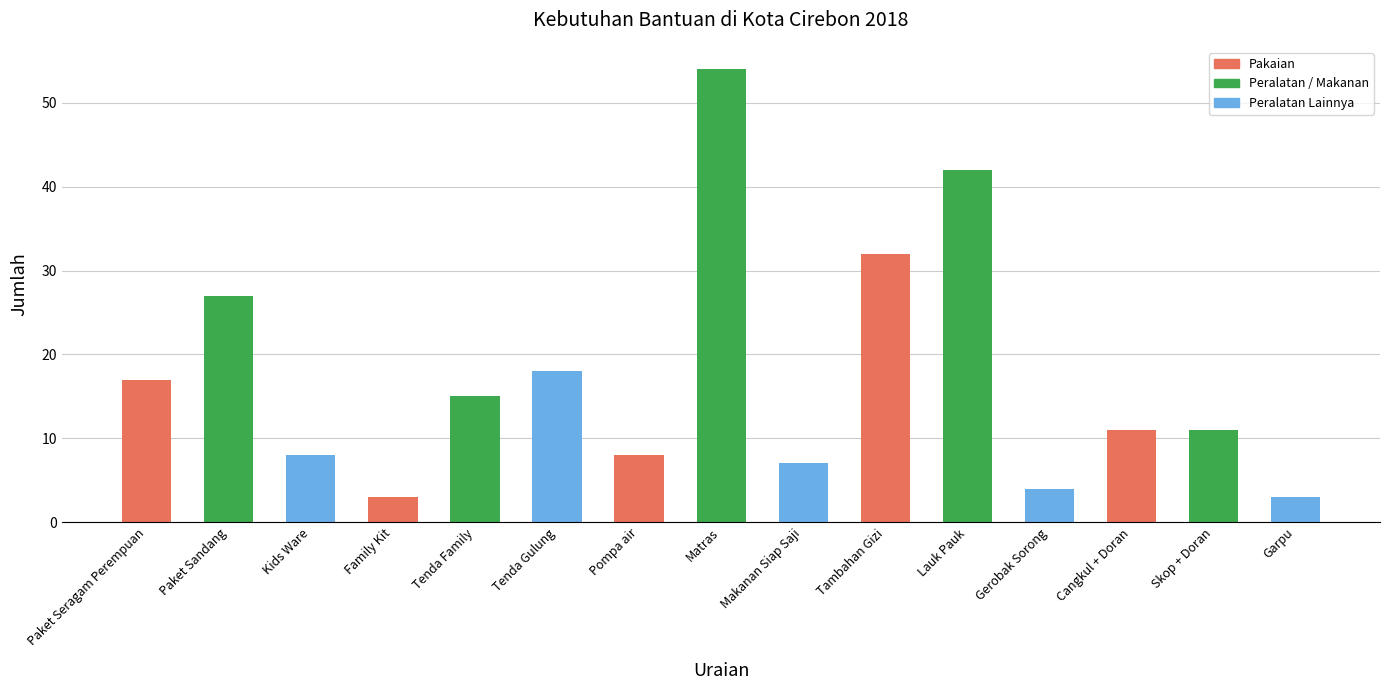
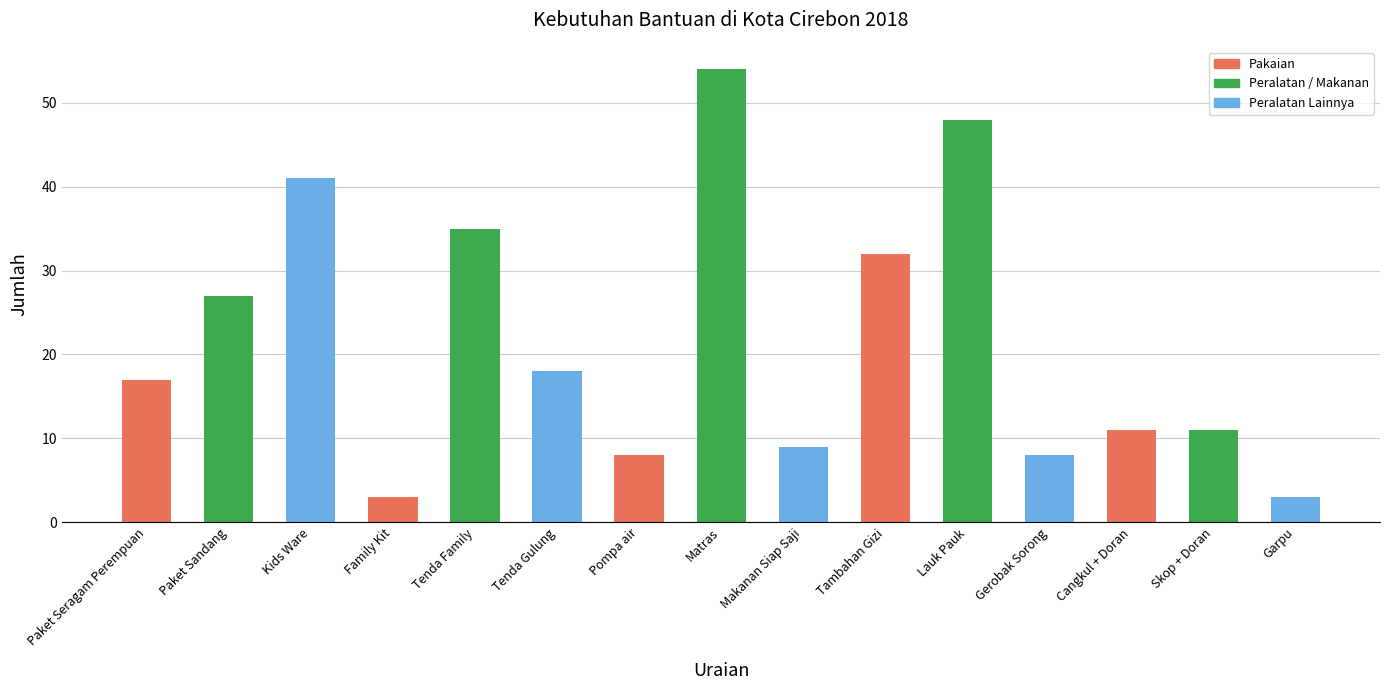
Kids Ware: 8 -> 41
Tenda Family: 15 -> 35
Makanan Siap Saji: 7 -> 9
Lauk Pauk: 42 -> 48
Gerobak Sorong: 4 -> 8
